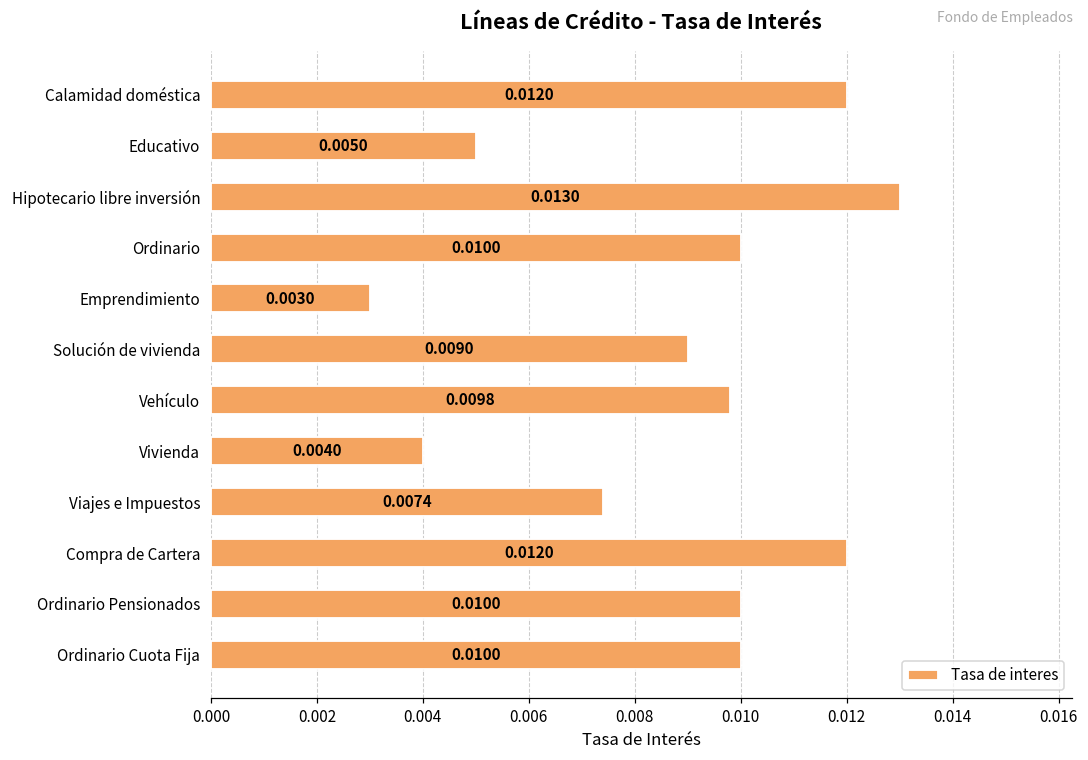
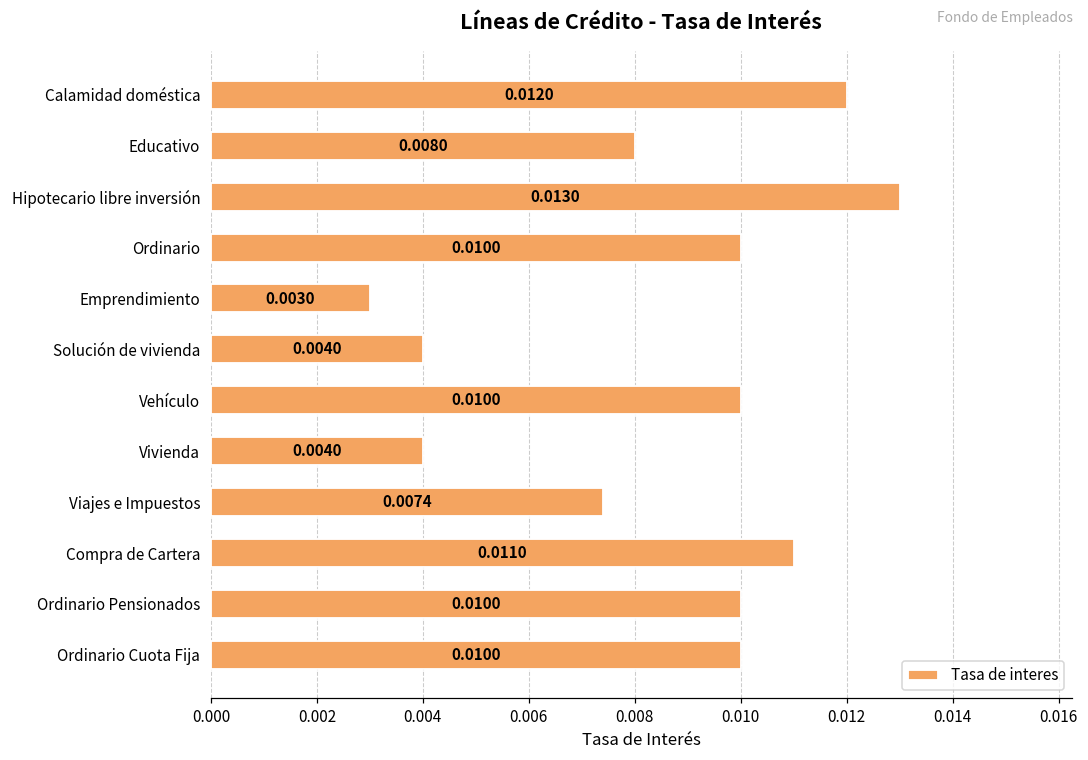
Educativo: 0.0050 -> 0.0080
Solución de vivienda: 0.0090 -> 0.0040
Vehículo: 0.0098 -> 0.0100
Compra de Cartera: 0.0120 -> 0.0110
